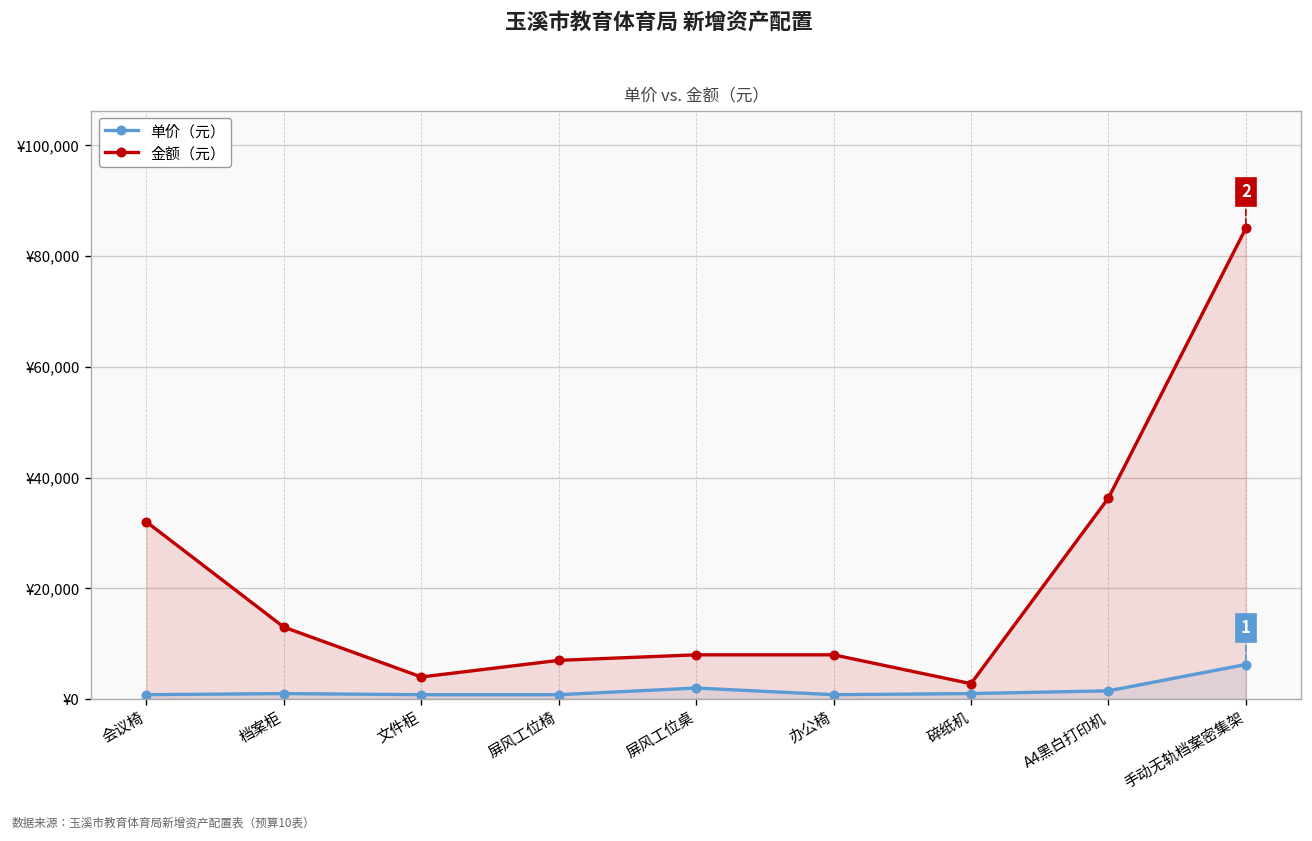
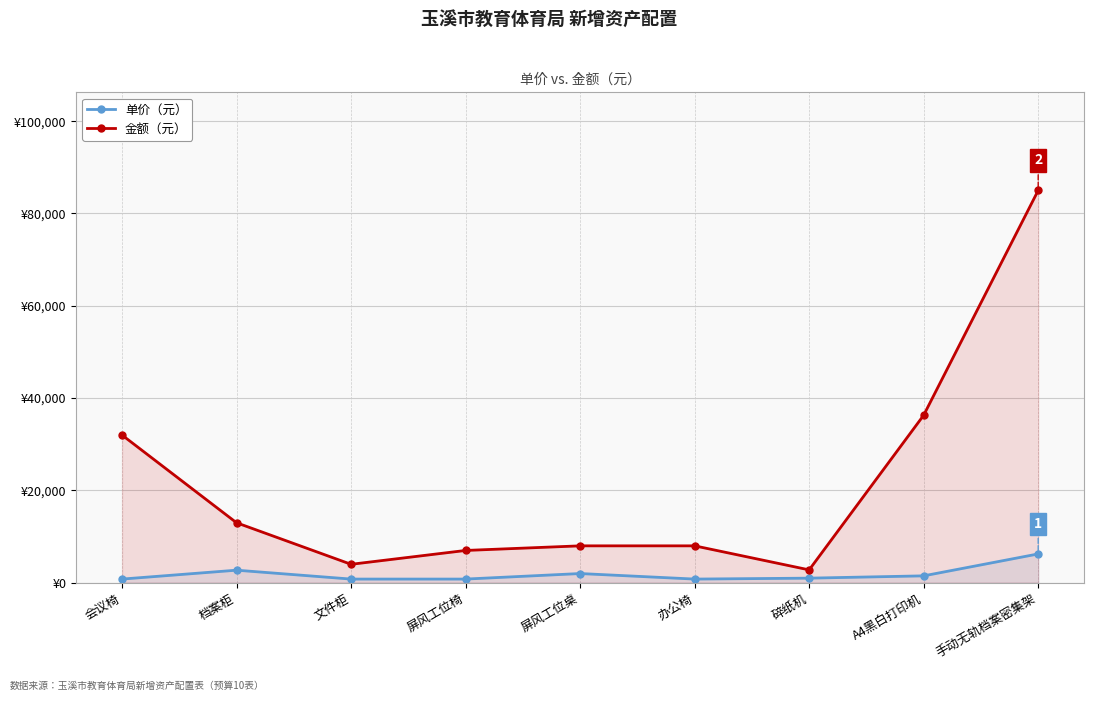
单价（元）, 档案柜: ¥1,000 -> ¥3,000
